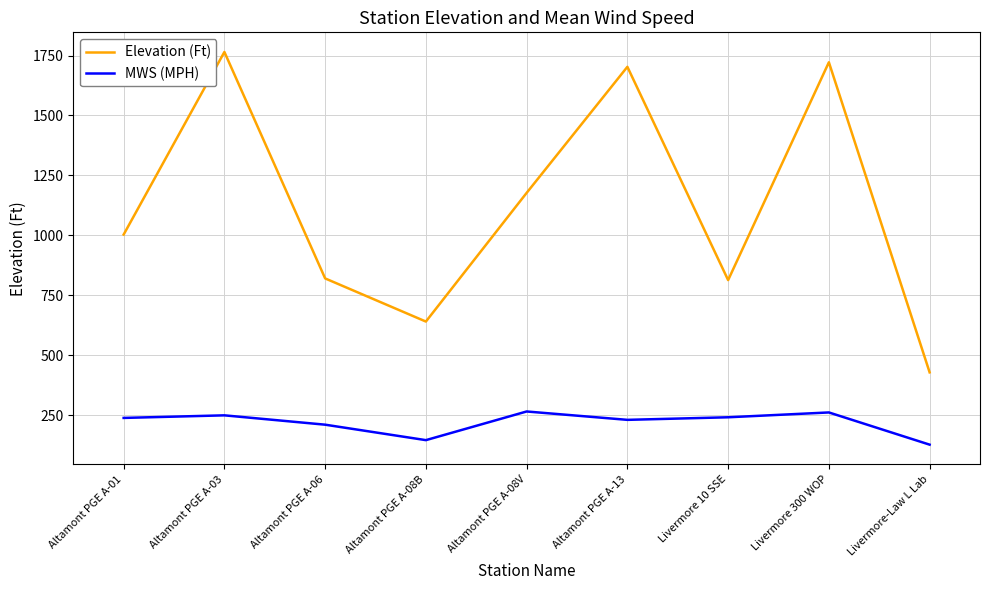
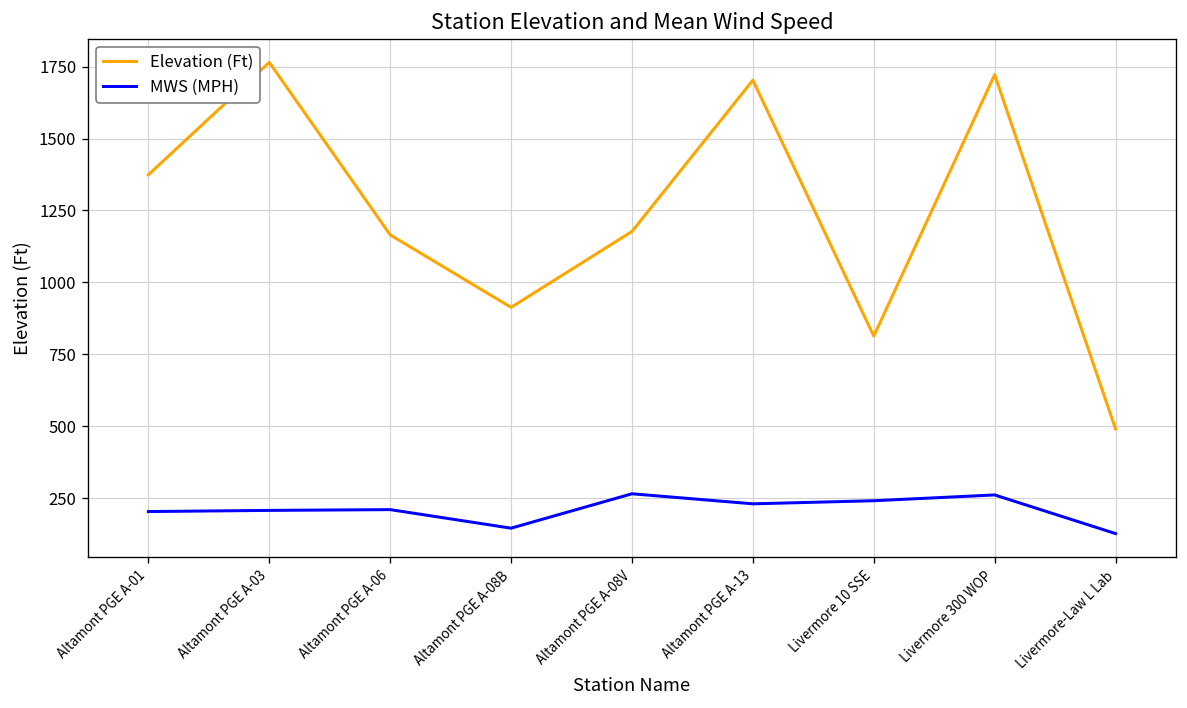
Elevation (Ft), Altamont PGE A-01: 1000 -> 1370
MWS (MPH), Altamont PGE A-01: 240 -> 200
MWS (MPH), Altamont PGE A-03: 250 -> 210
Elevation (Ft), Altamont PGE A-06: 820 -> 1170
Elevation (Ft), Altamont PGE A-08B: 640 -> 910
Elevation (Ft), Livermore-Law L Lab: 430 -> 490
